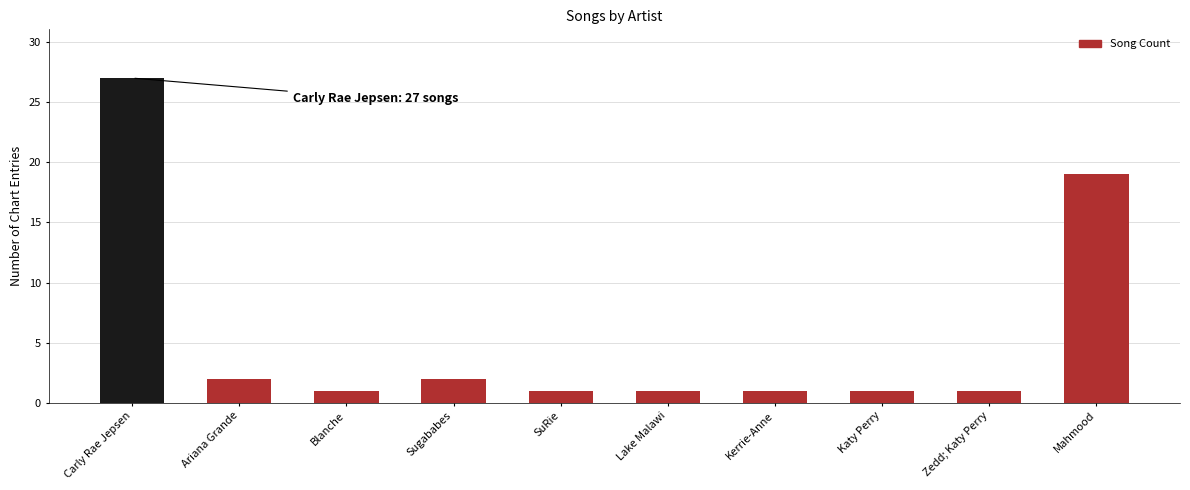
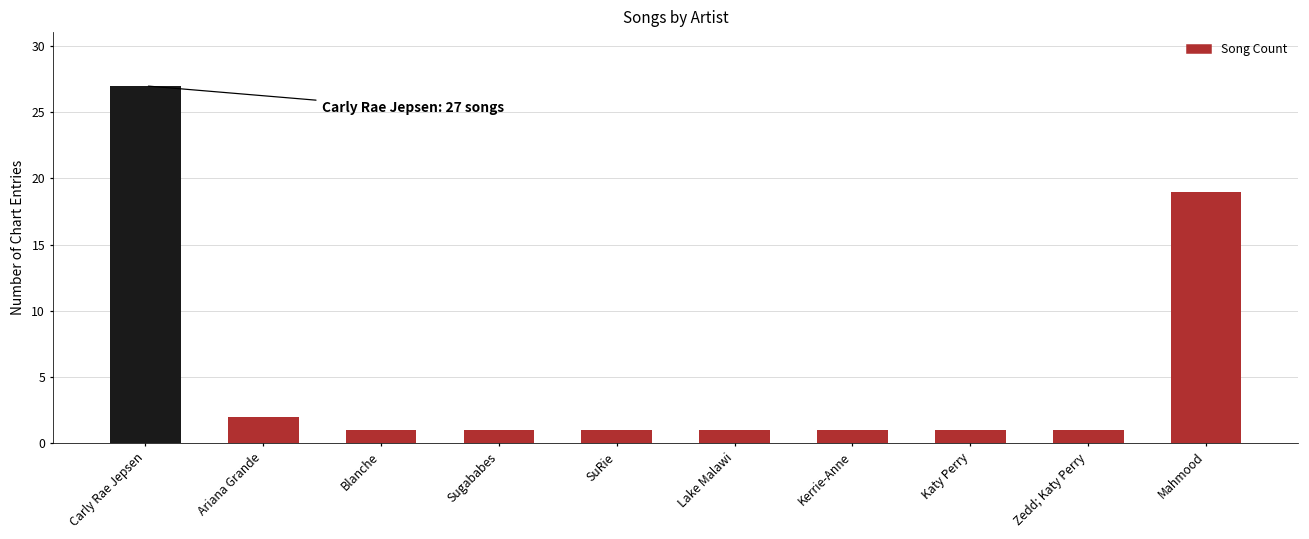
Sugababes: 2 -> 1
